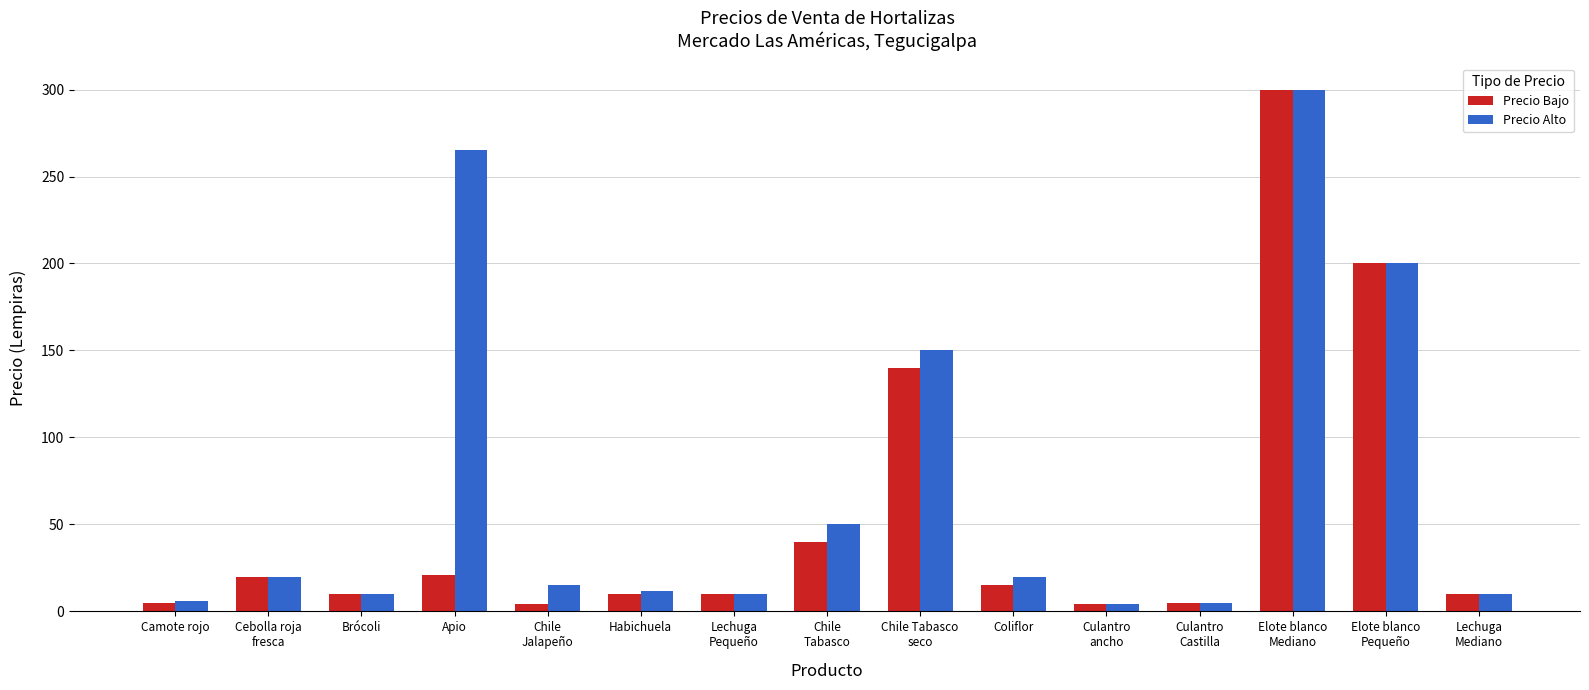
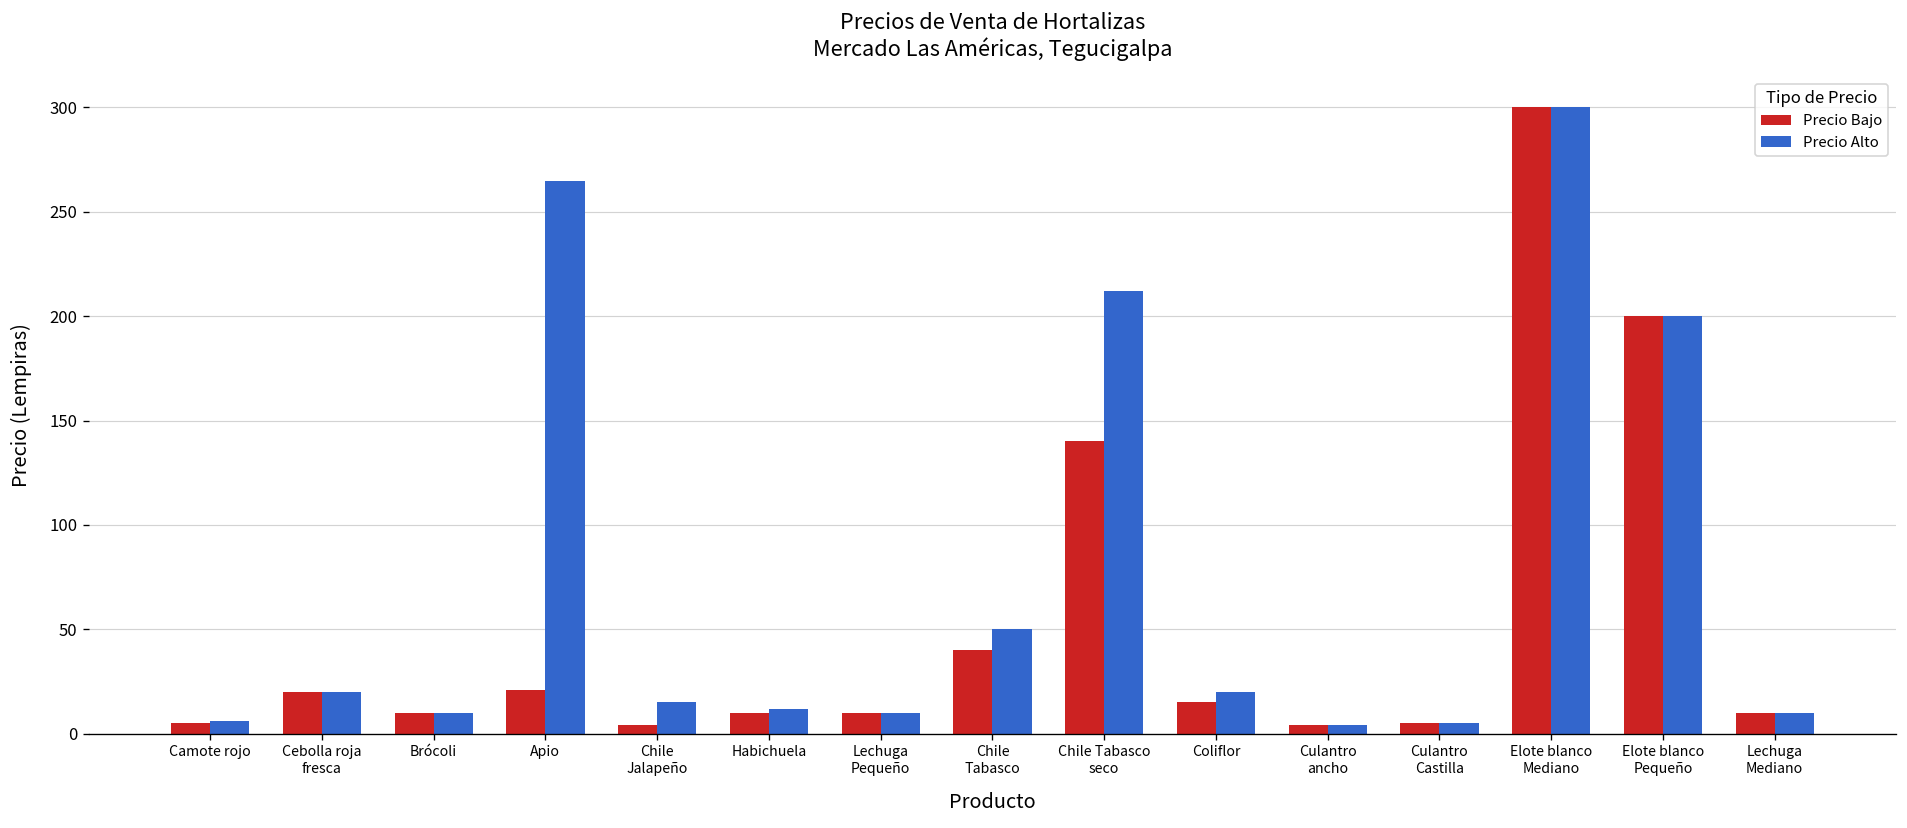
Precio Alto, Chile Tabasco seco: 150 -> 212
